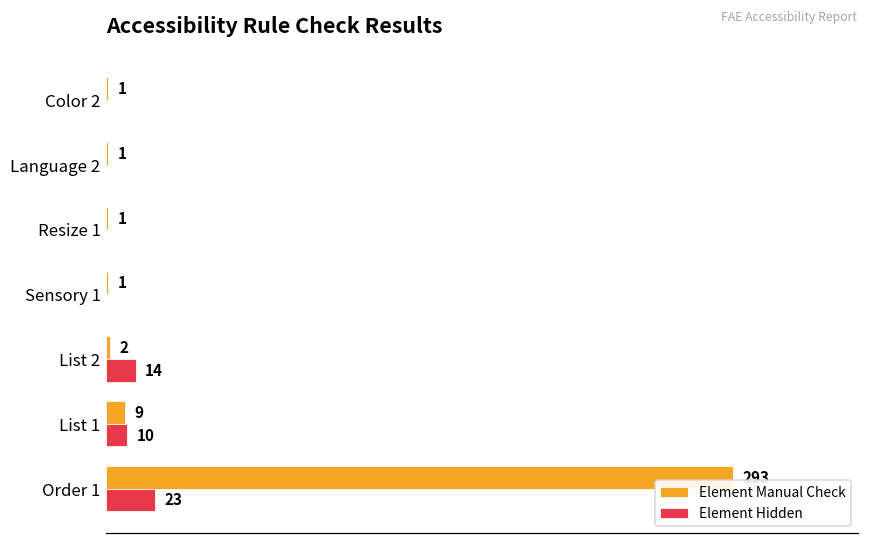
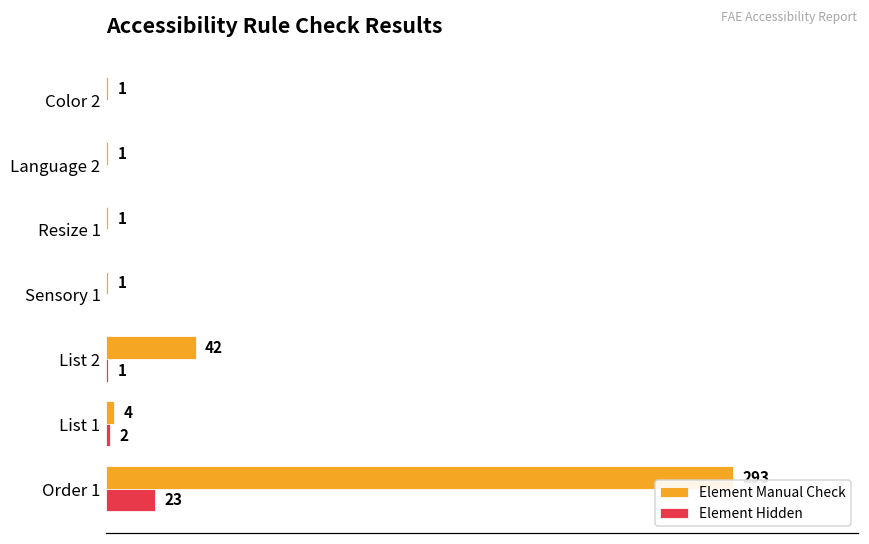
Element Manual Check, List 2: 2 -> 42
Element Hidden, List 2: 14 -> 1
Element Manual Check, List 1: 9 -> 4
Element Hidden, List 1: 10 -> 2
